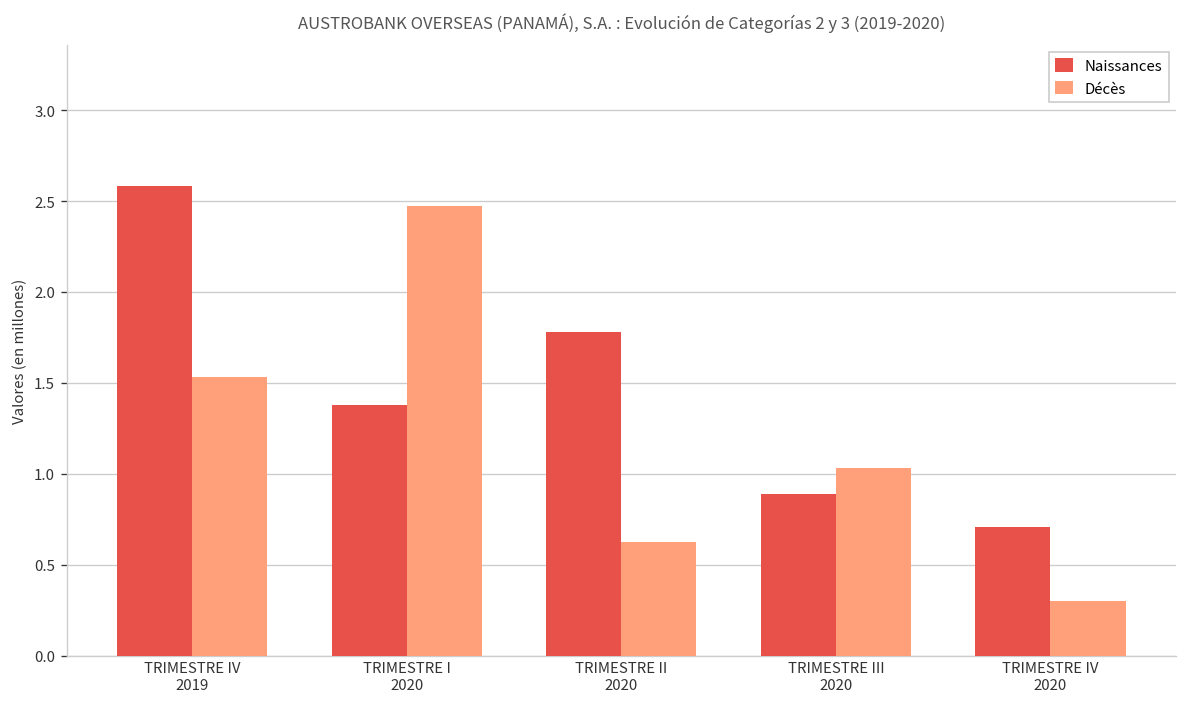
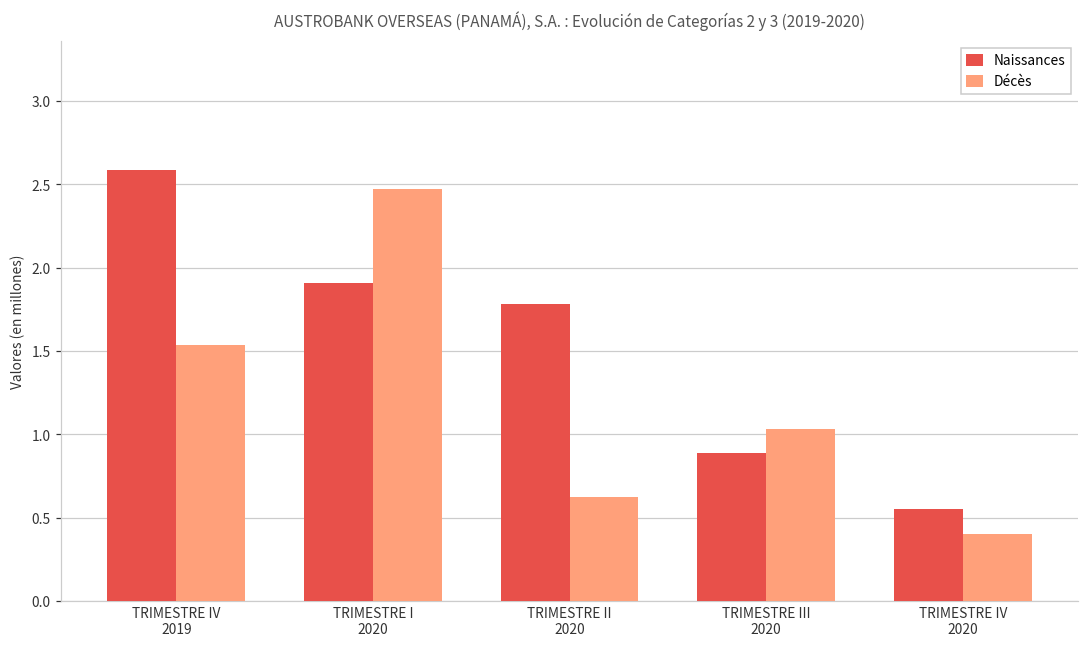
Naissances, TRIMESTRE I 2020: 1.38 -> 1.91
Naissances, TRIMESTRE IV 2020: 0.71 -> 0.55
Décès, TRIMESTRE IV 2020: 0.3 -> 0.4
